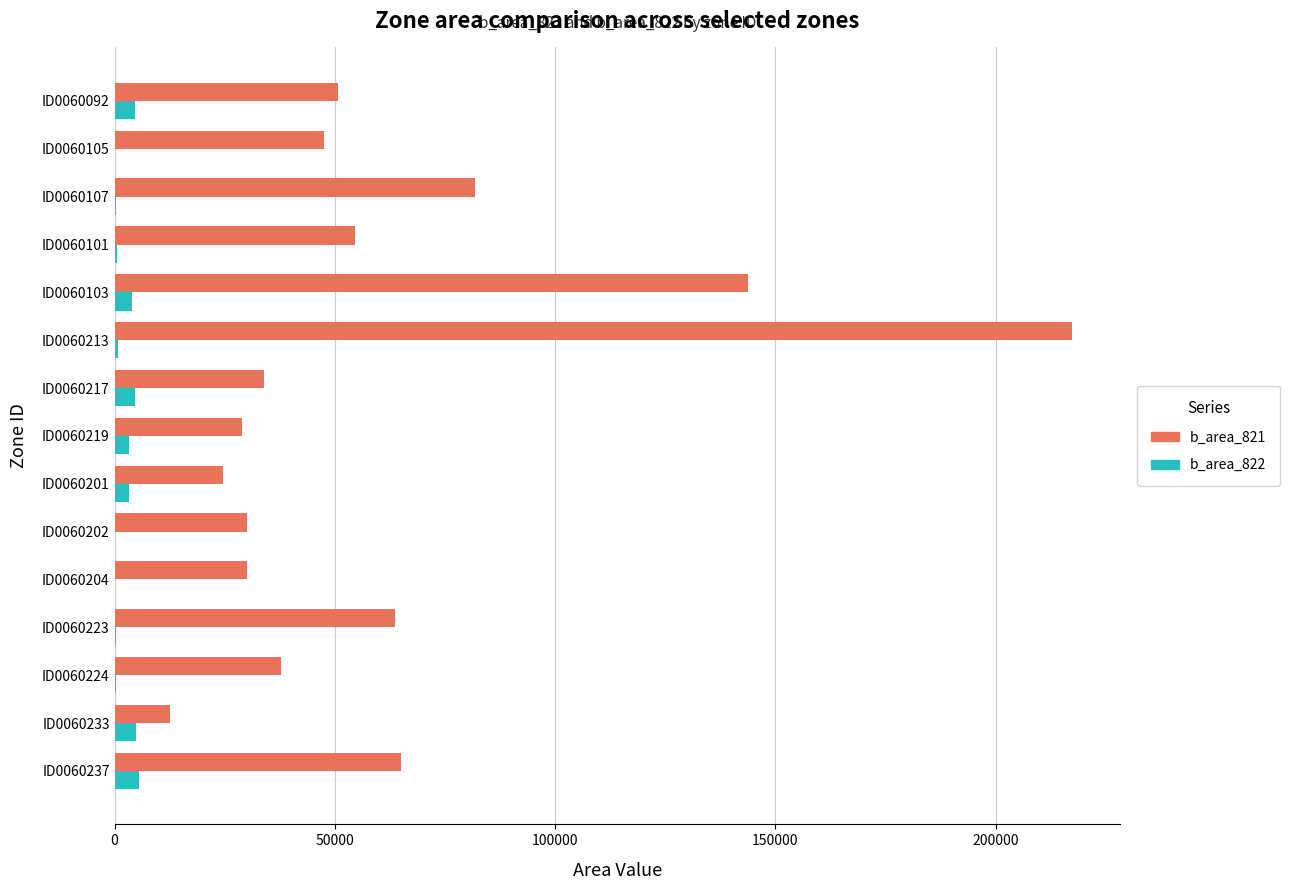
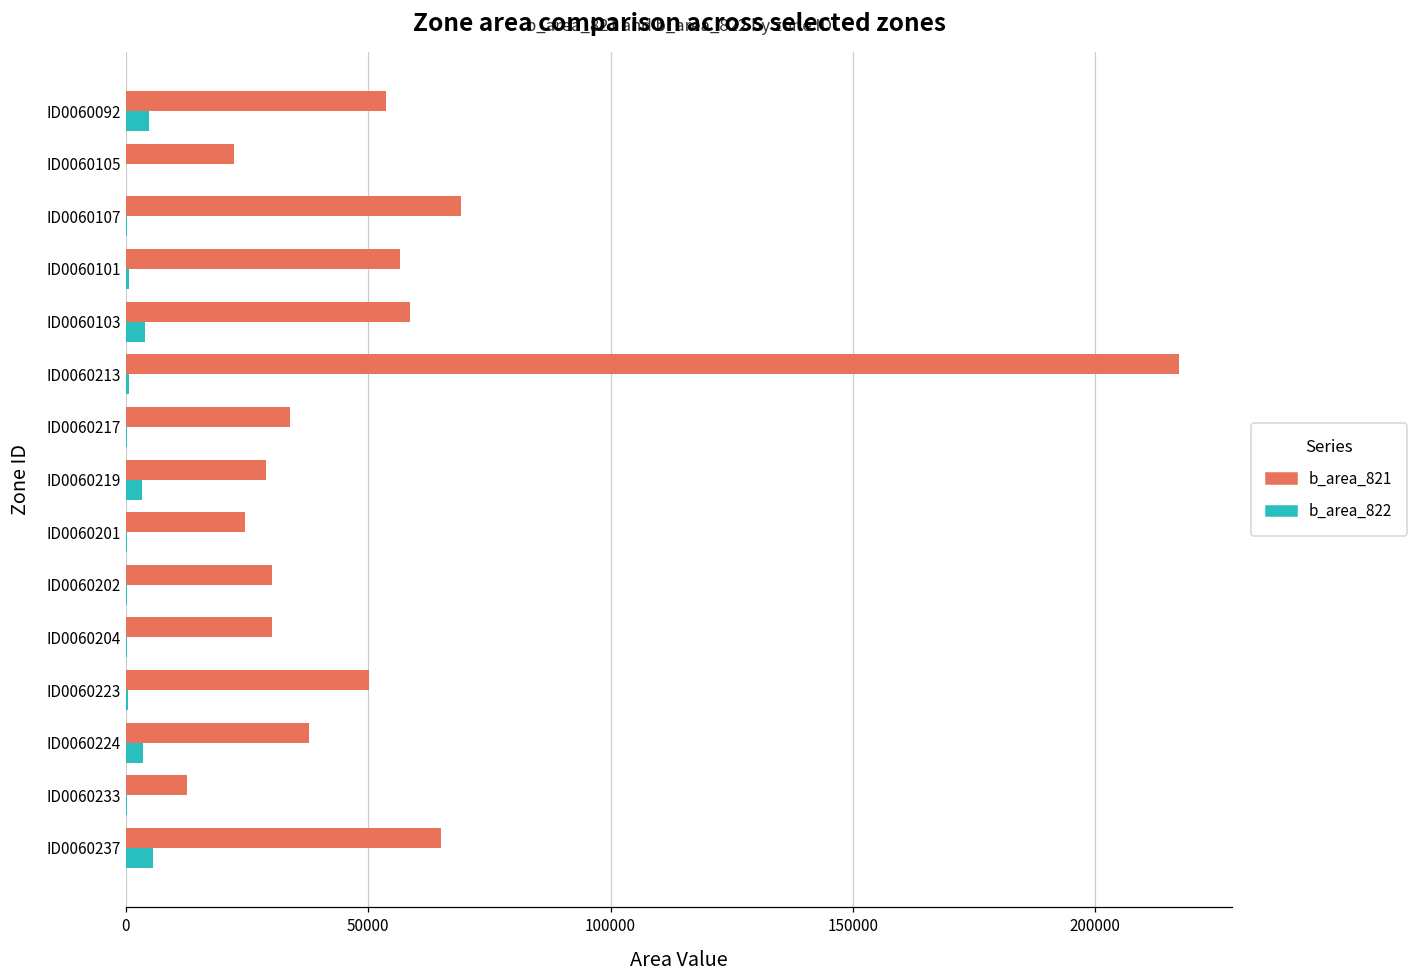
b_area_821, ID0060092: 51000 -> 54000
b_area_821, ID0060105: 47000 -> 22000
b_area_821, ID0060107: 82000 -> 69000
b_area_821, ID0060101: 55000 -> 57000
b_area_821, ID0060103: 144000 -> 59000
b_area_822, ID0060217: 5000 -> 0
b_area_822, ID0060201: 3000 -> 0
b_area_821, ID0060223: 64000 -> 50000
b_area_822, ID0060224: 0 -> 3000
b_area_822, ID0060233: 5000 -> 0
